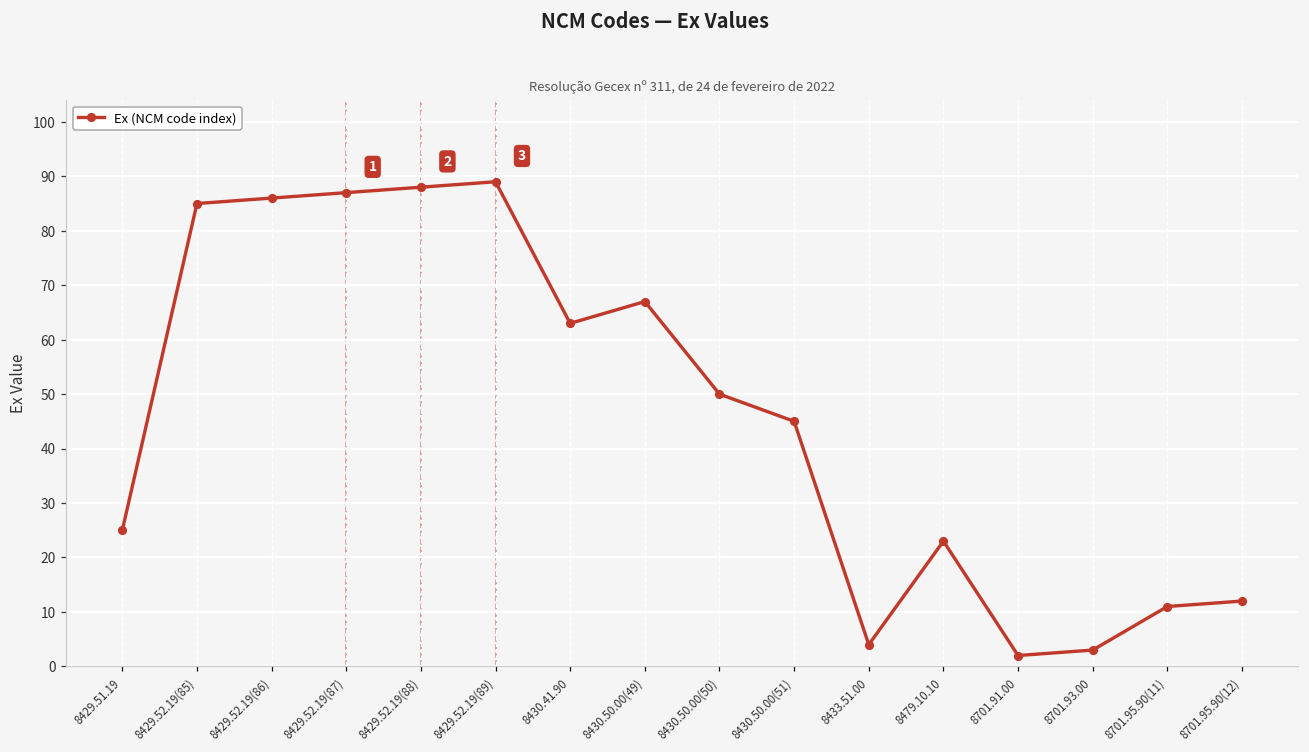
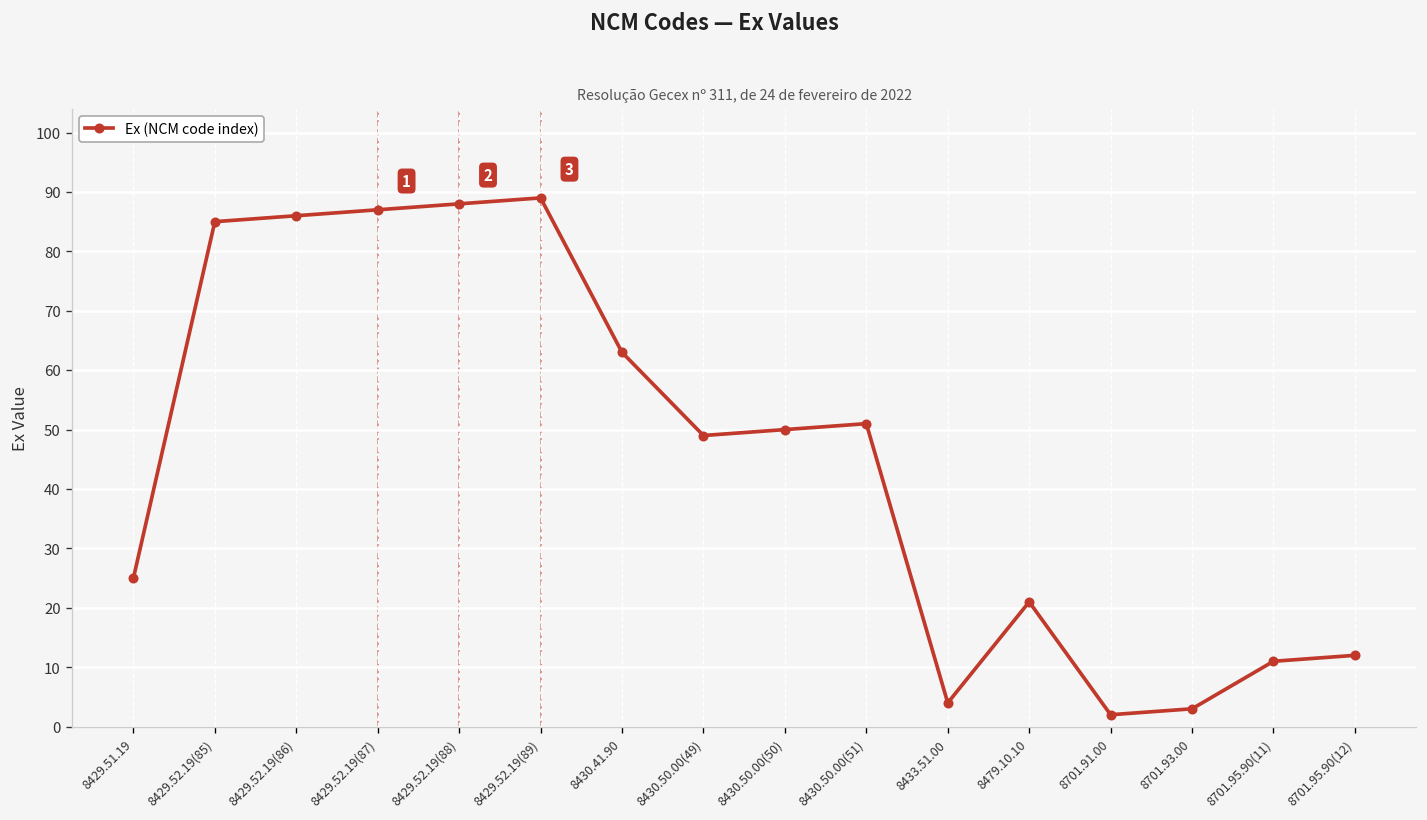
8430.50.00(49): 67 -> 49
8430.50.00(51): 45 -> 51
8479.10.10: 23 -> 21
